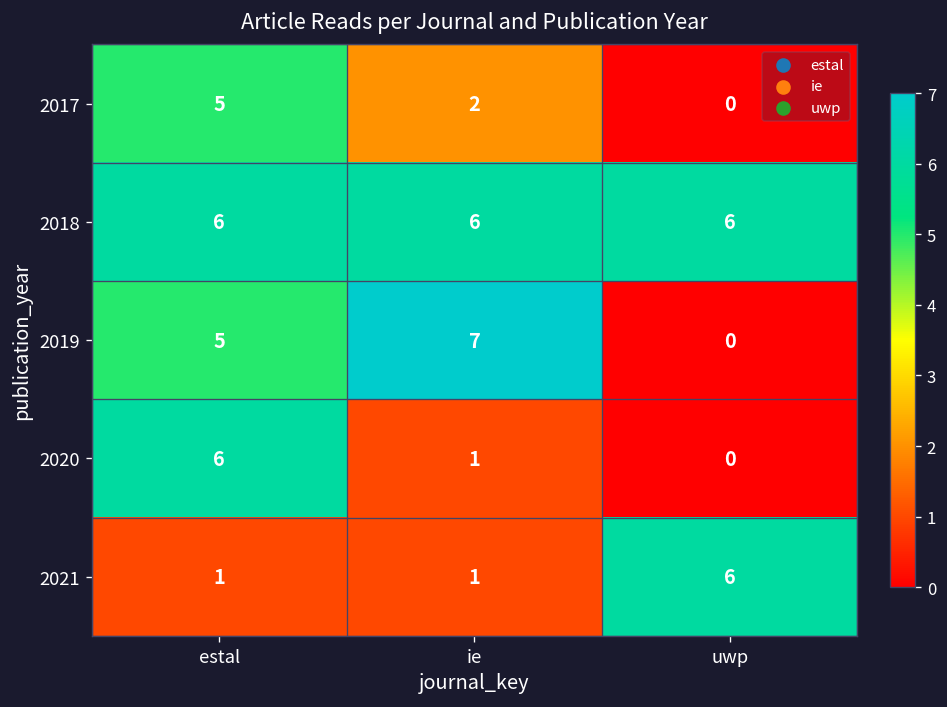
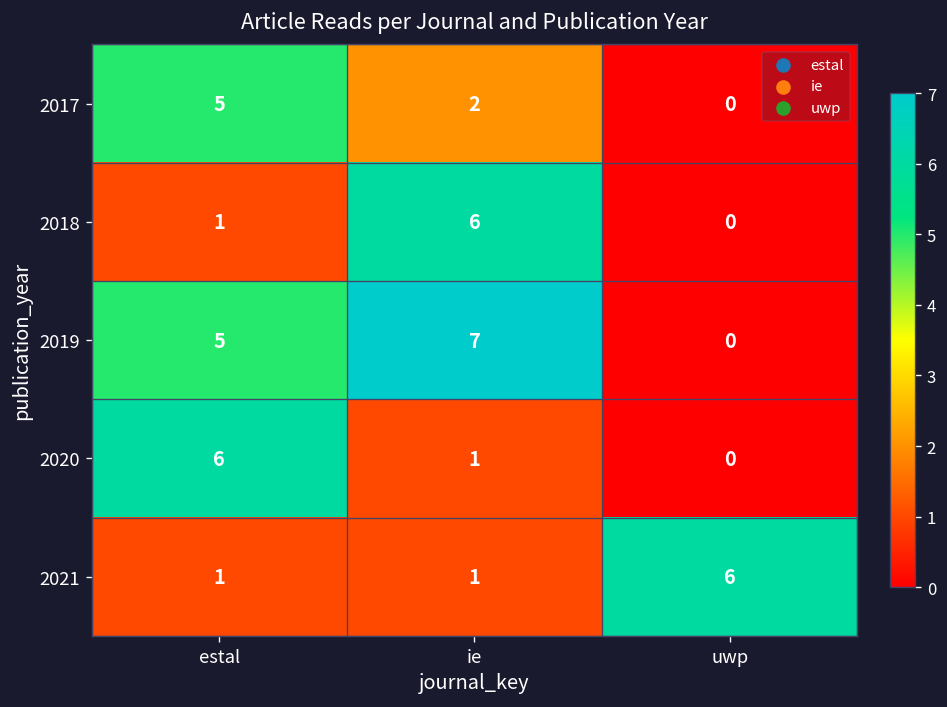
2018, estal: 6 -> 1
2018, uwp: 6 -> 0
